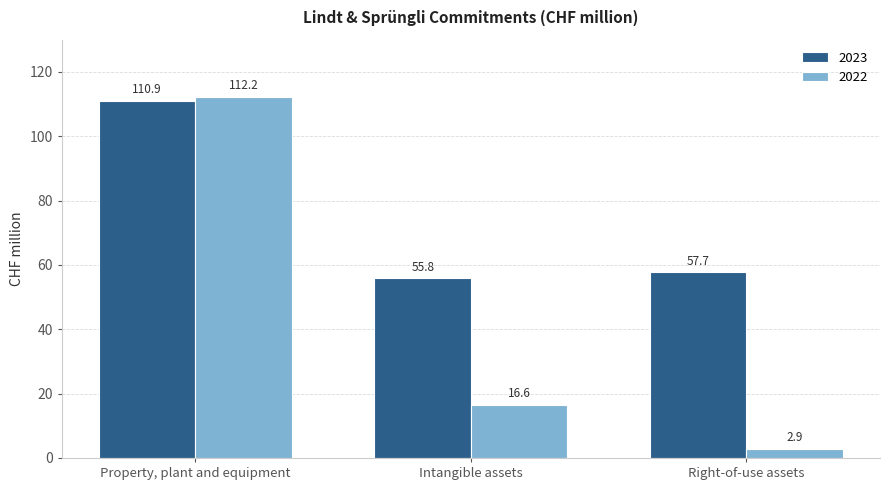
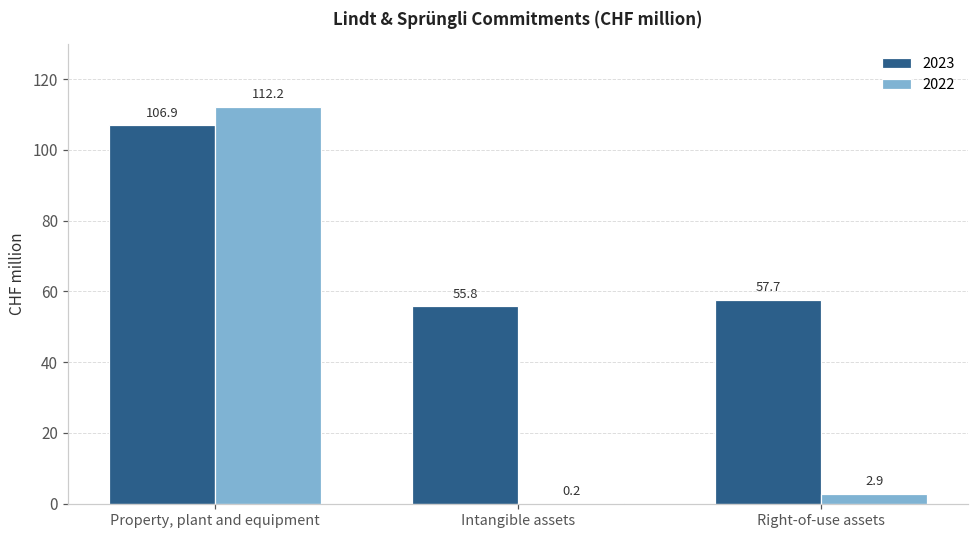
2023, Property, plant and equipment: 110.9 -> 106.9
2022, Intangible assets: 16.6 -> 0.2
